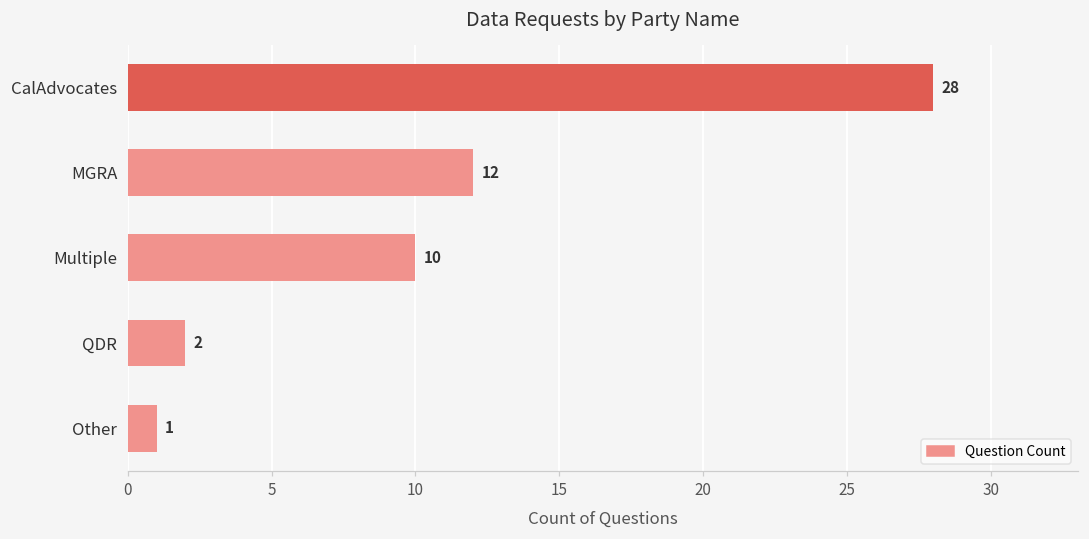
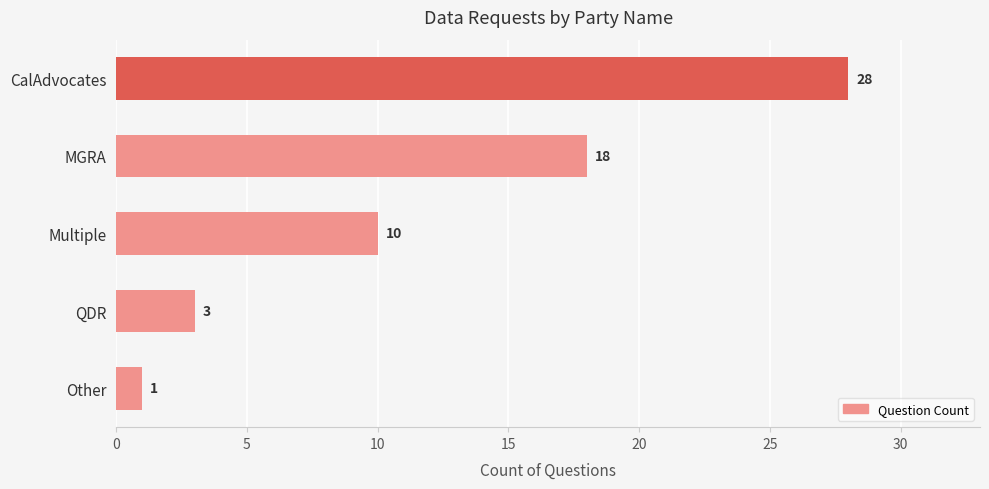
MGRA: 12 -> 18
QDR: 2 -> 3
